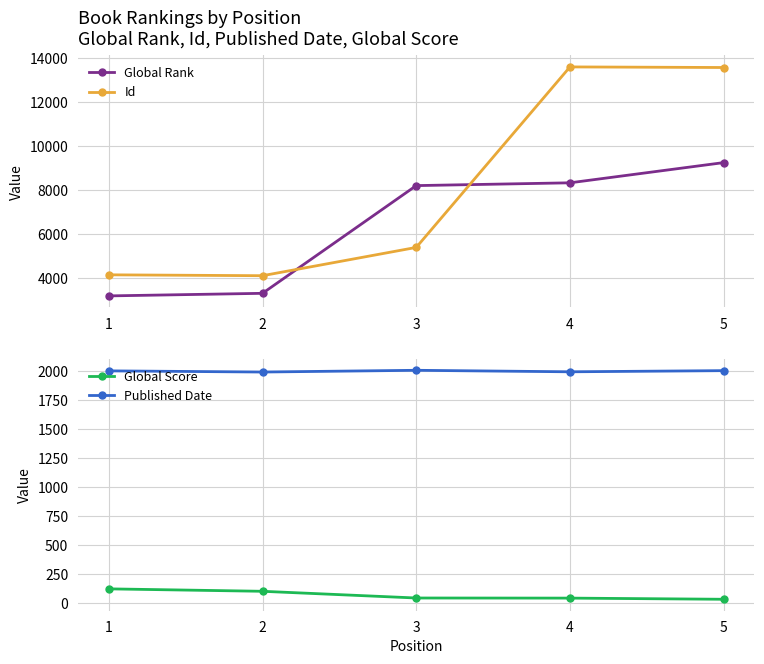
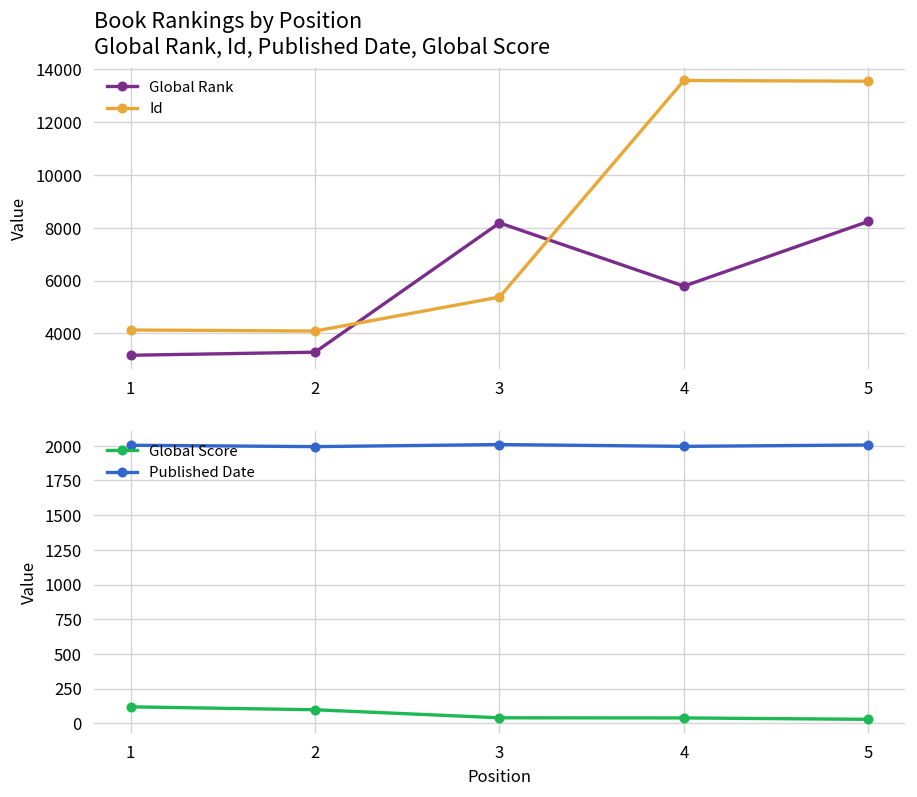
Book Rankings by Position Global Rank, Id, Published Date, Global Score, Global Rank, 4: 8300 -> 5800
Book Rankings by Position Global Rank, Id, Published Date, Global Score, Global Rank, 5: 9200 -> 8200
